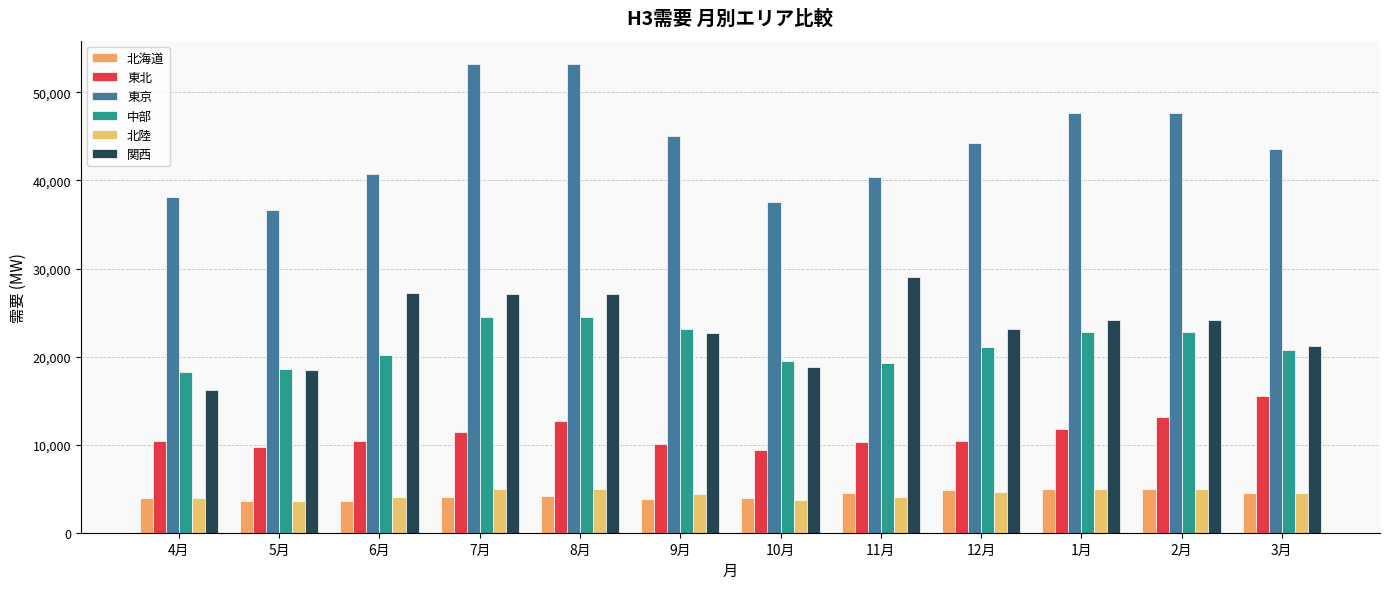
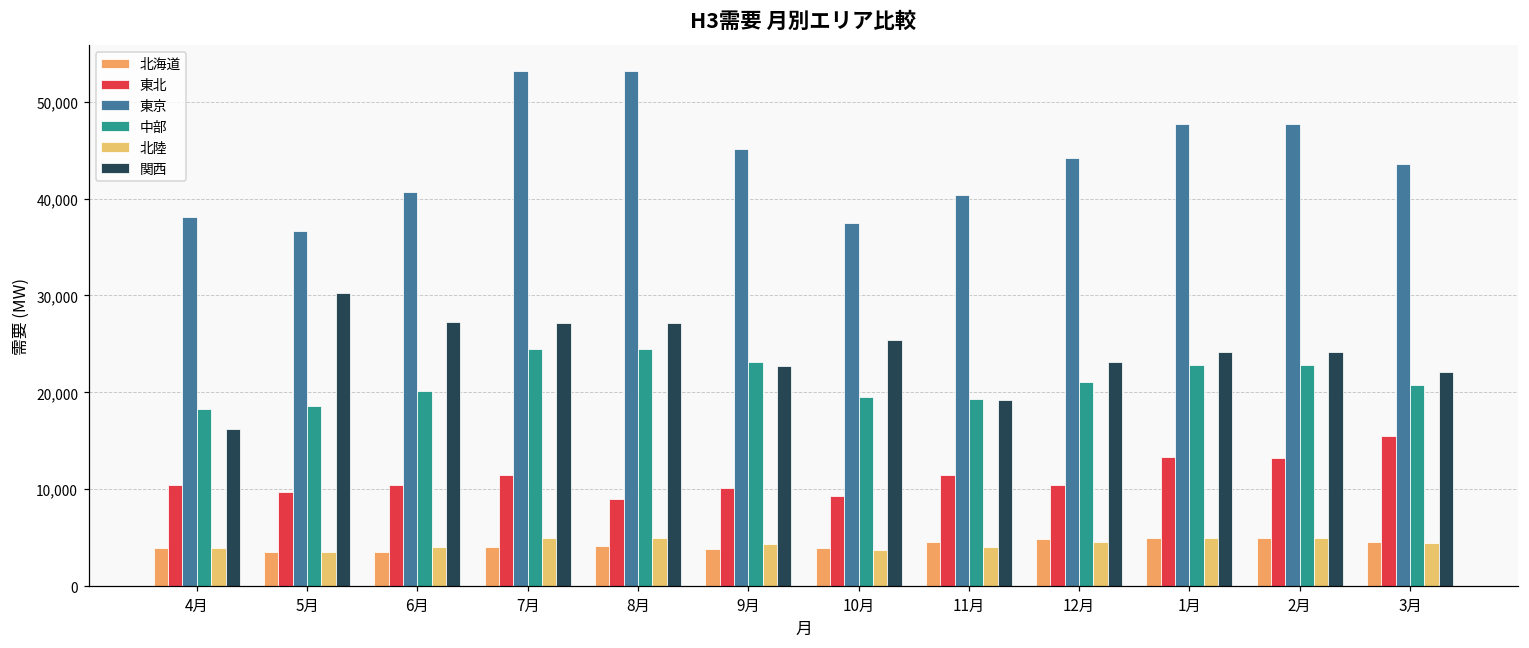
関西, 5月: 18,000 -> 30,000
東北, 8月: 13,000 -> 9,000
関西, 10月: 19,000 -> 25,000
東北, 11月: 10,000 -> 11,000
関西, 11月: 29,000 -> 19,000
東北, 1月: 12,000 -> 13,000
関西, 3月: 21,000 -> 22,000
